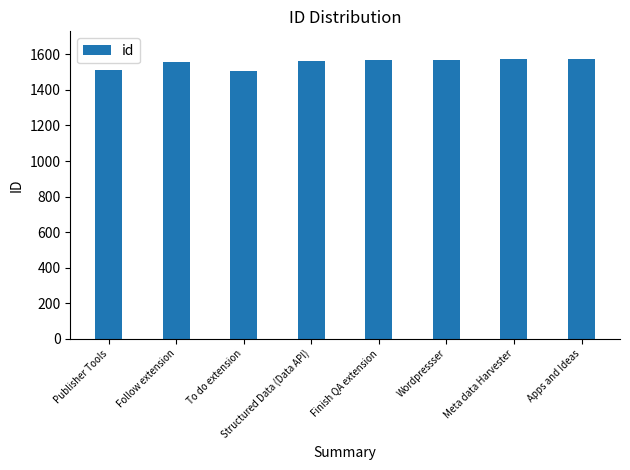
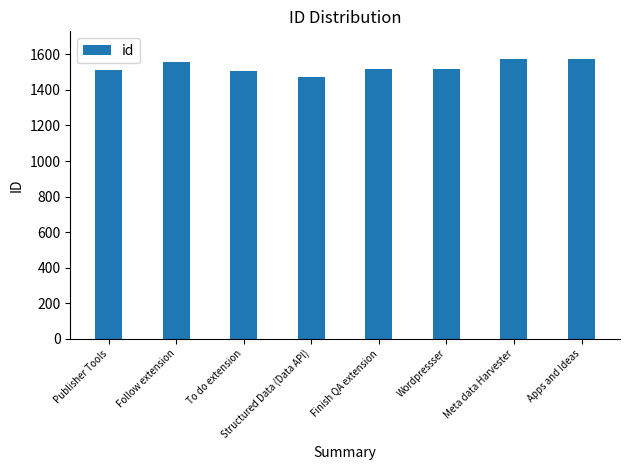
Structured Data (Data API): 1560 -> 1470
Finish QA extension: 1570 -> 1520
Wordpressser: 1570 -> 1520
